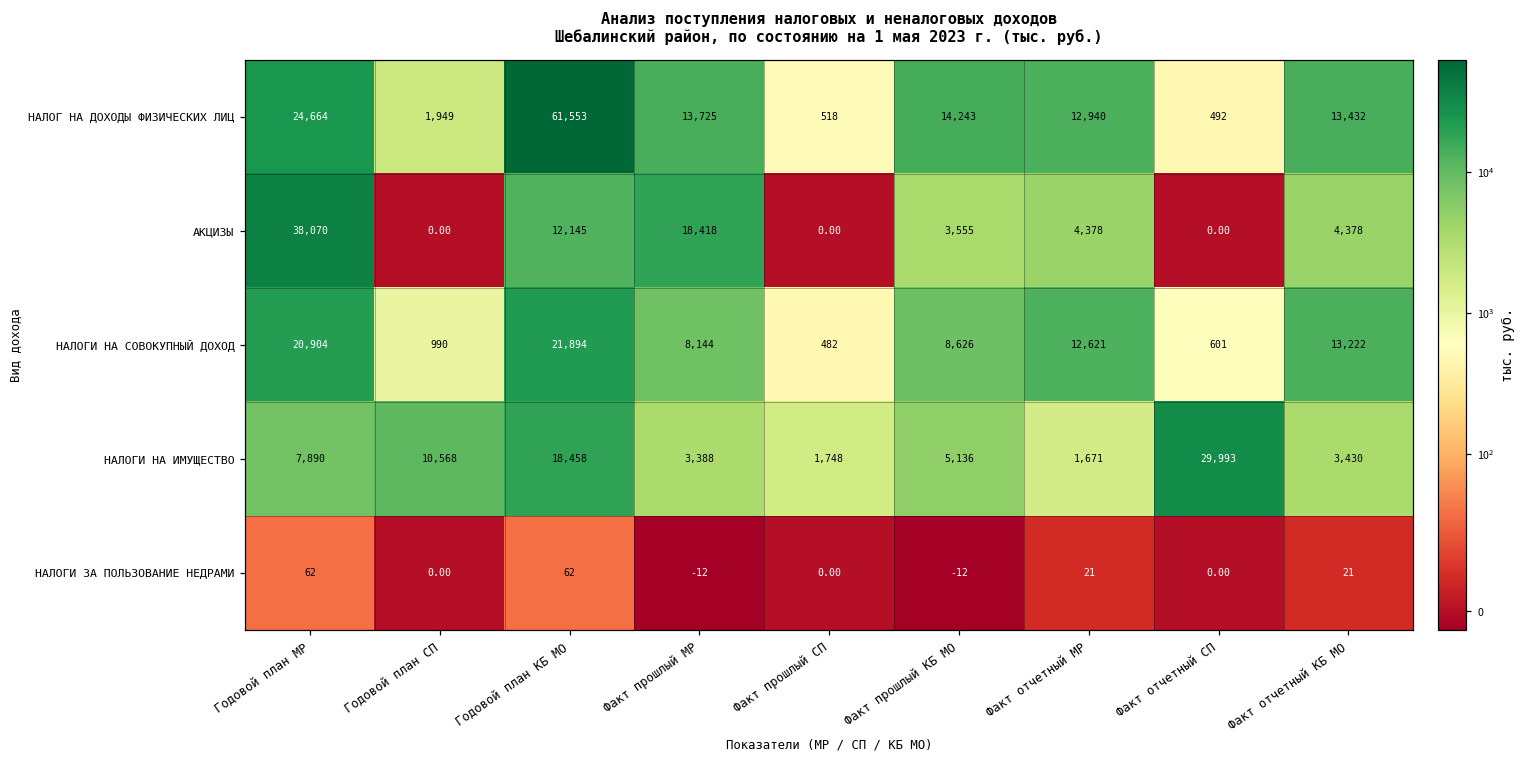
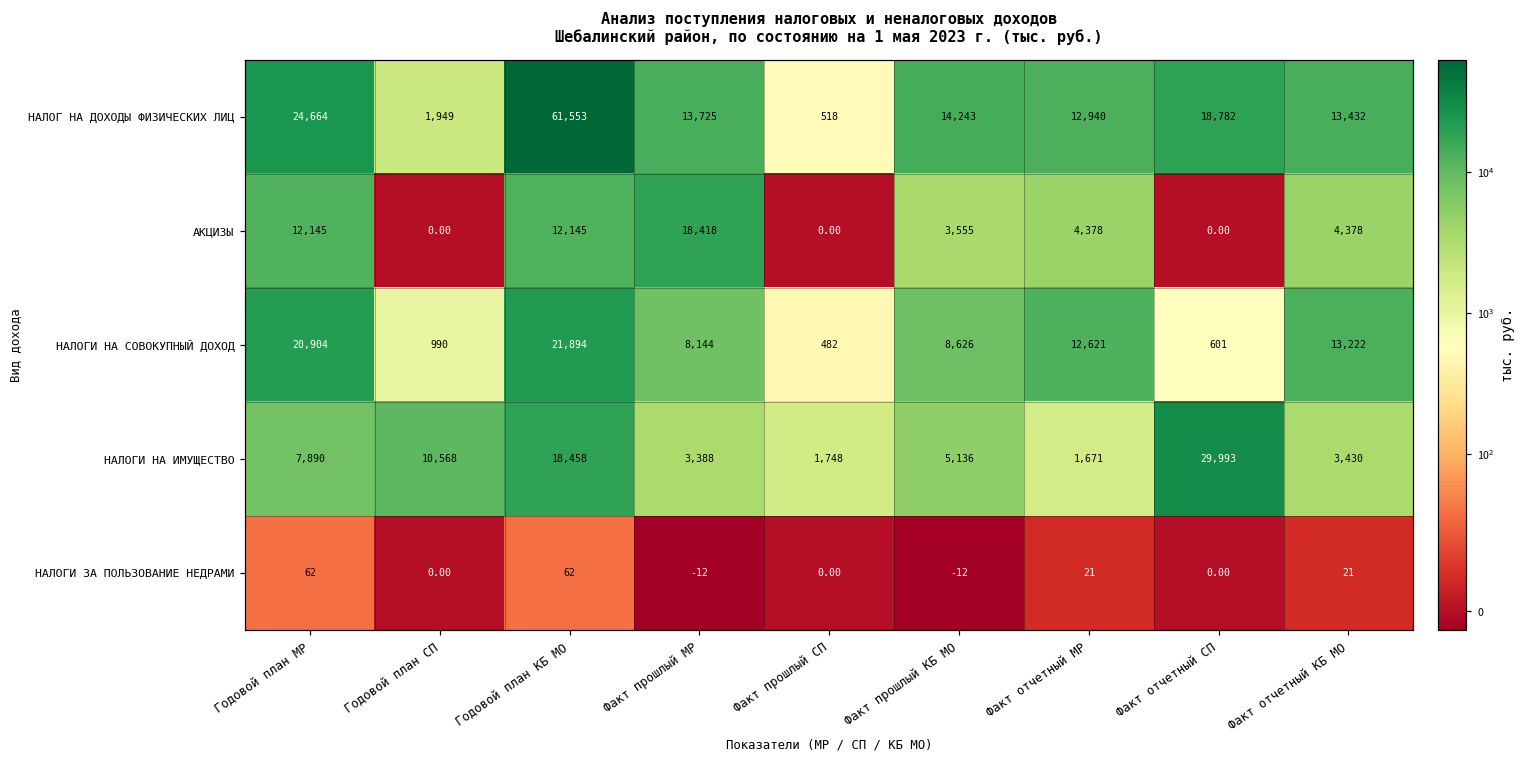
НАЛОГ НА ДОХОДЫ ФИЗИЧЕСКИХ ЛИЦ, Факт отчетный СП: 492 -> 18,782
АКЦИЗЫ, Годовой план МР: 38,070 -> 12,145
